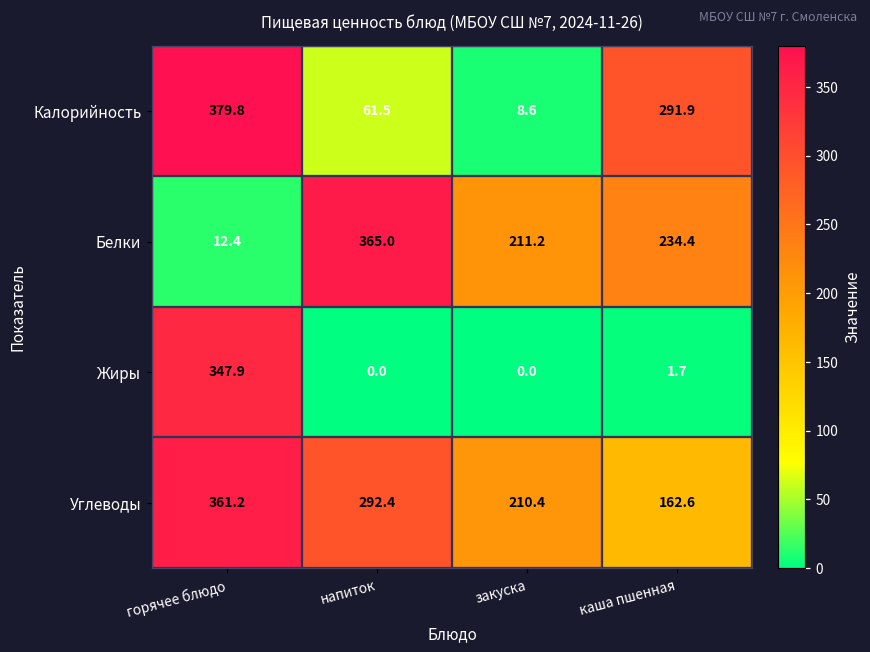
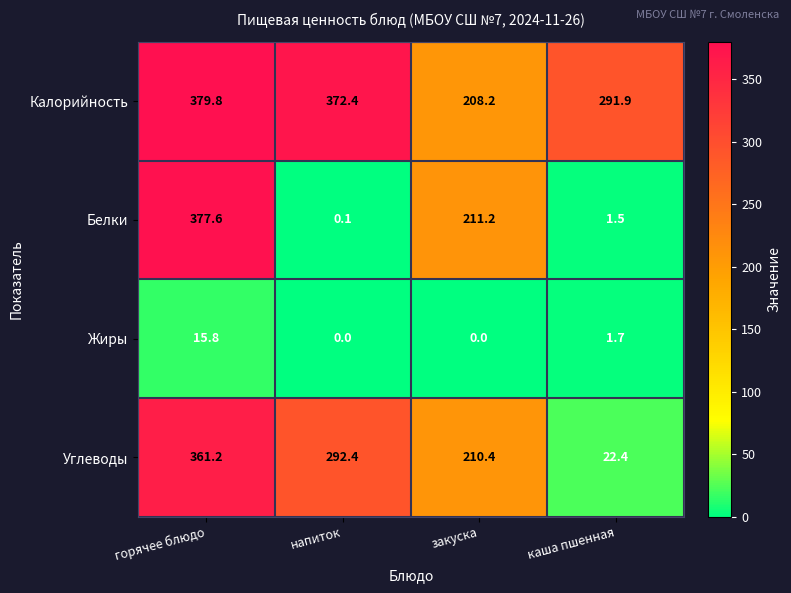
Калорийность, напиток: 61.5 -> 372.4
Калорийность, закуска: 8.6 -> 208.2
Белки, горячее блюдо: 12.4 -> 377.6
Белки, напиток: 365.0 -> 0.1
Белки, каша пшенная: 234.4 -> 1.5
Жиры, горячее блюдо: 347.9 -> 15.8
Углеводы, каша пшенная: 162.6 -> 22.4
